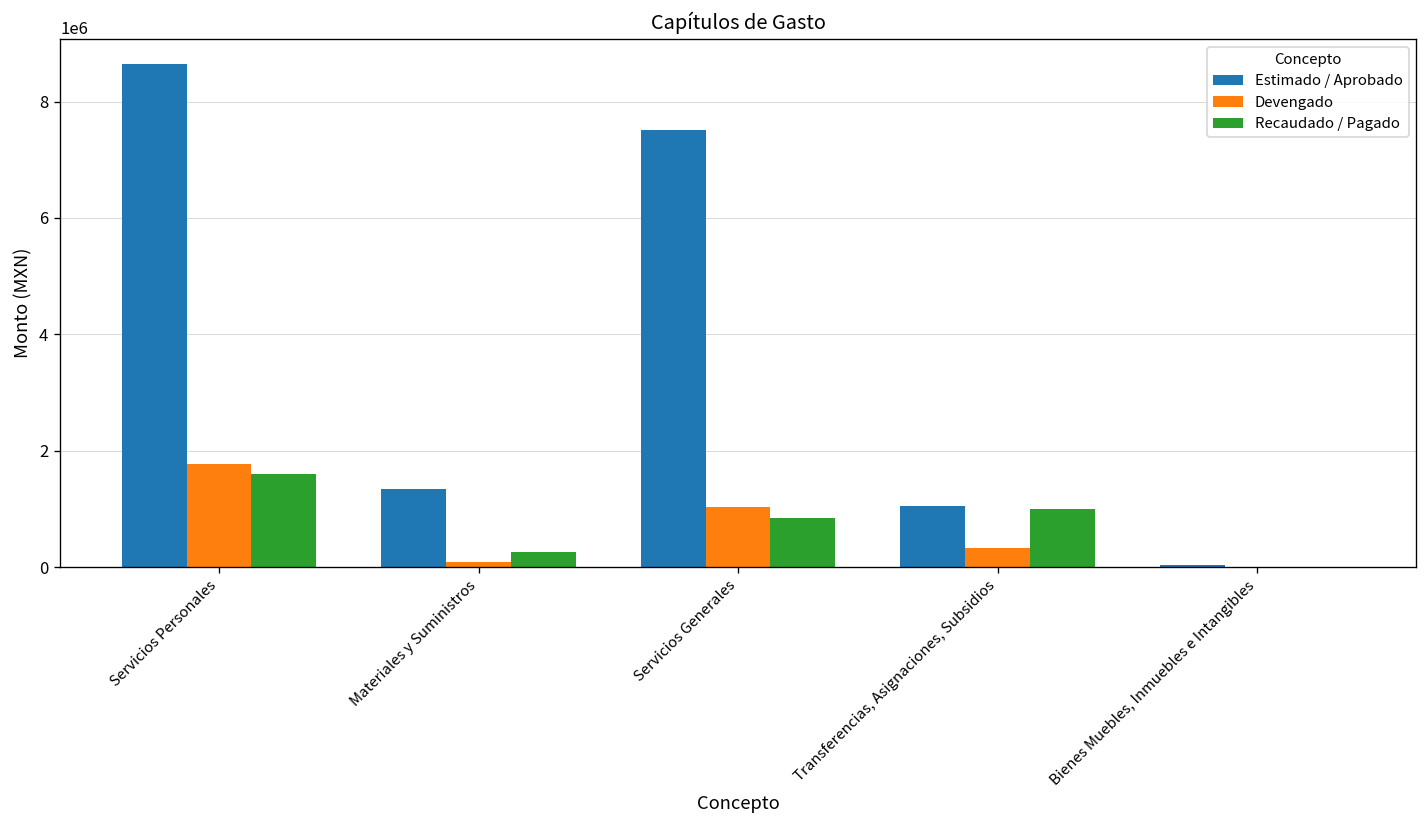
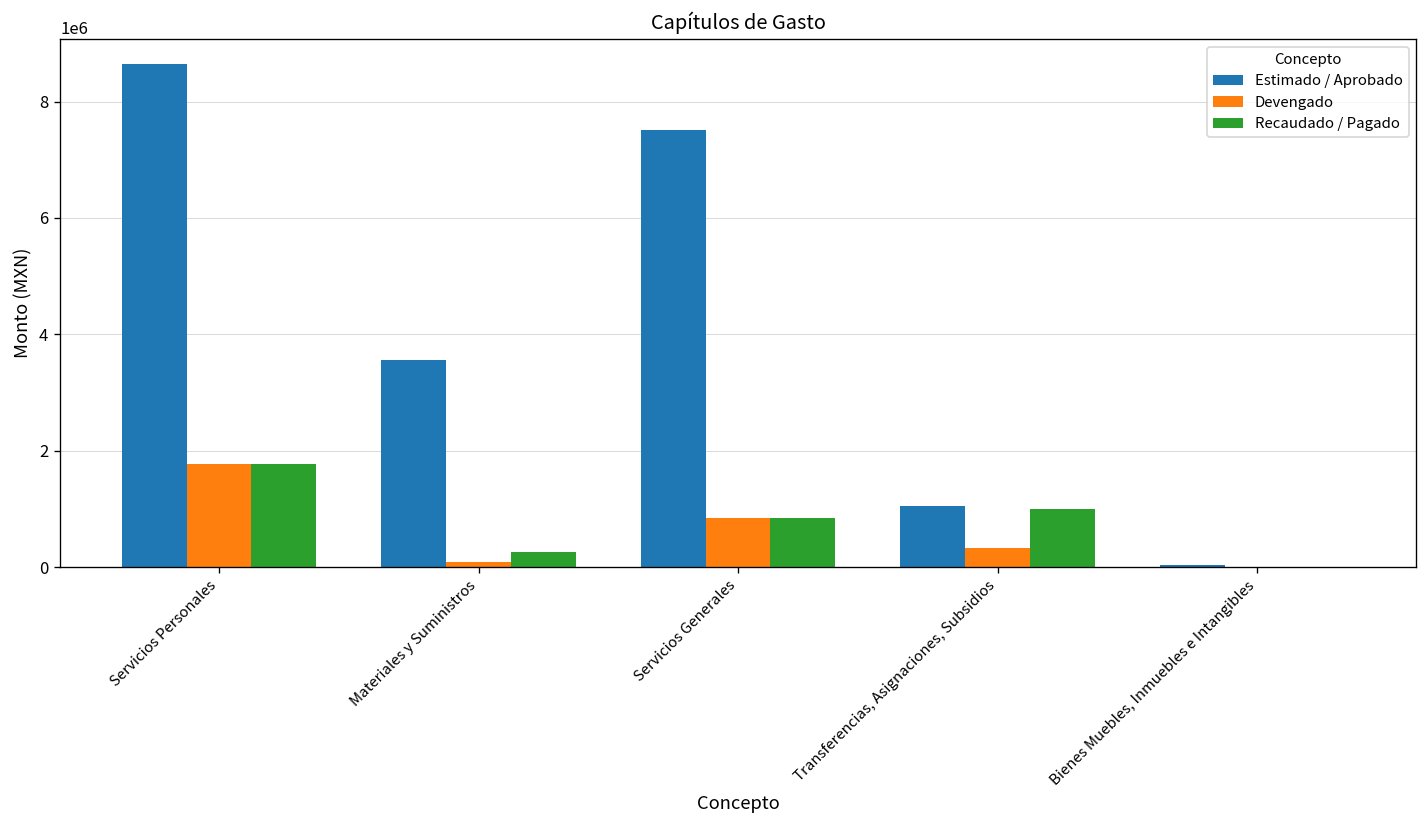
Recaudado / Pagado, Servicios Personales: 1600000 -> 1800000
Estimado / Aprobado, Materiales y Suministros: 1300000 -> 3600000
Devengado, Servicios Generales: 1000000 -> 800000
